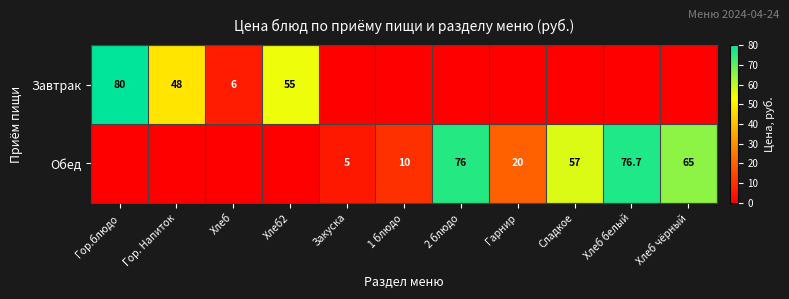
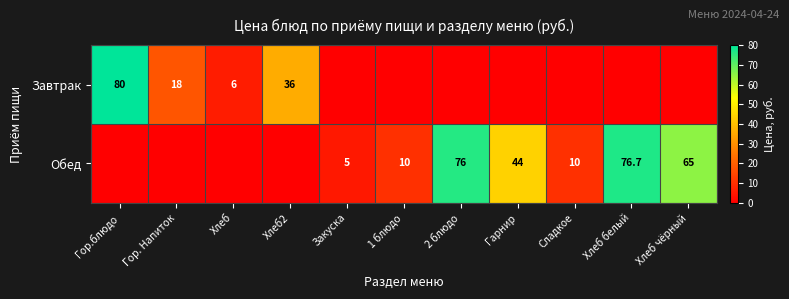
Завтрак, Гор. Напиток: 48 -> 18
Завтрак, Хлеб2: 55 -> 36
Обед, Гарнир: 20 -> 44
Обед, Сладкое: 57 -> 10
